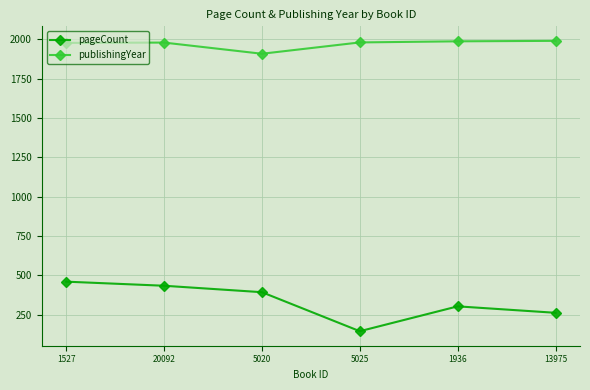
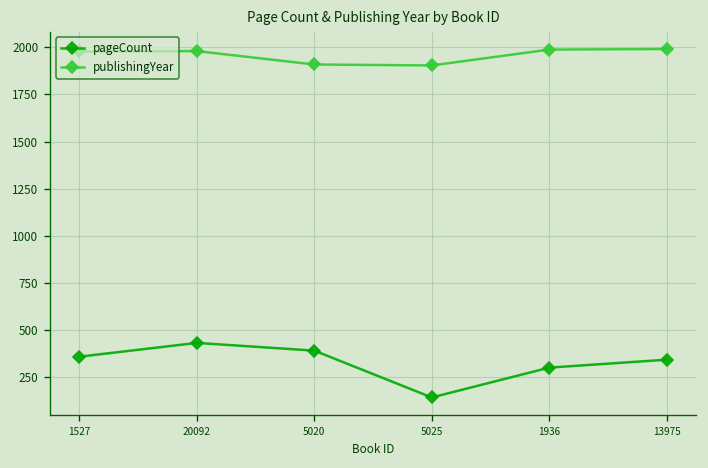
pageCount, 1527: 460 -> 360
publishingYear, 5025: 1980 -> 1900
pageCount, 13975: 260 -> 340
